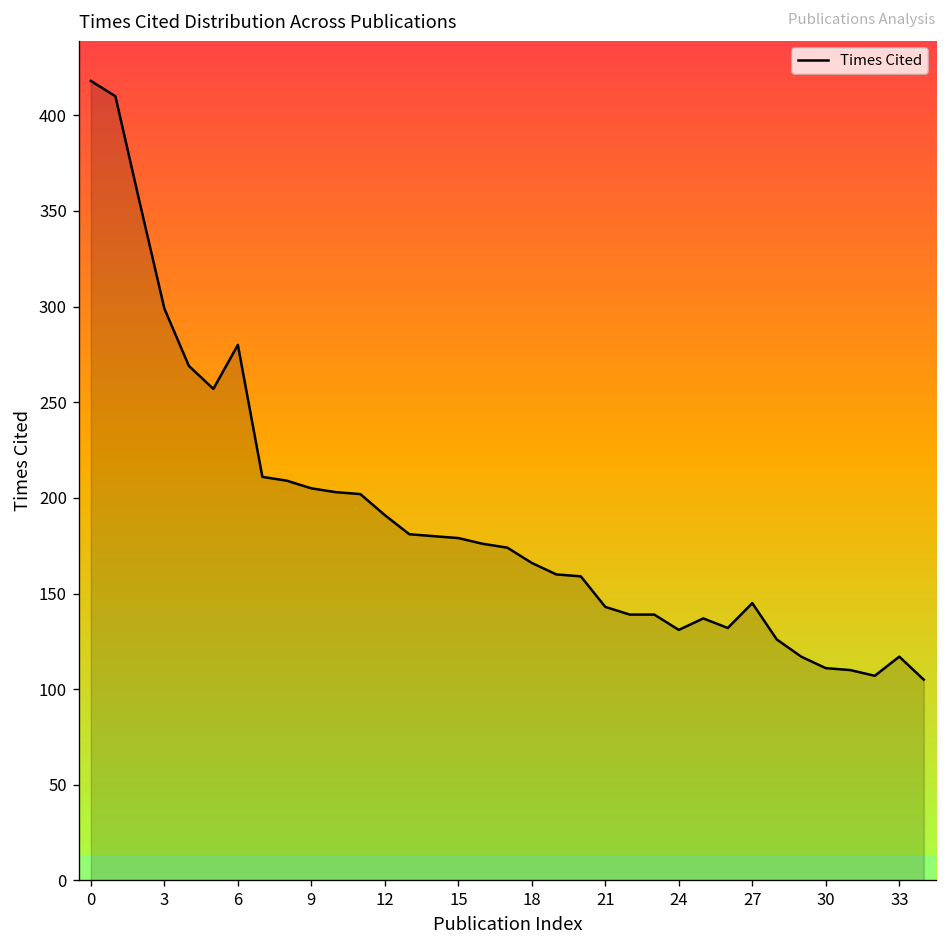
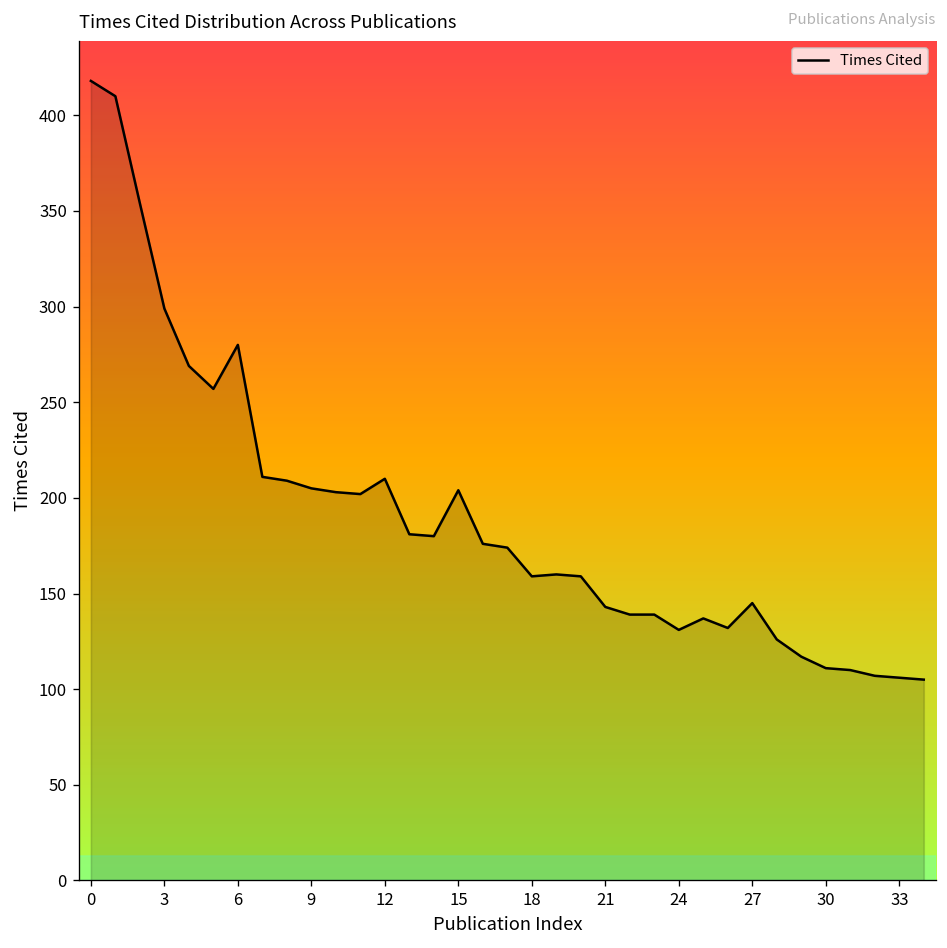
12: 191 -> 210
15: 179 -> 204
18: 166 -> 159
33: 117 -> 106
